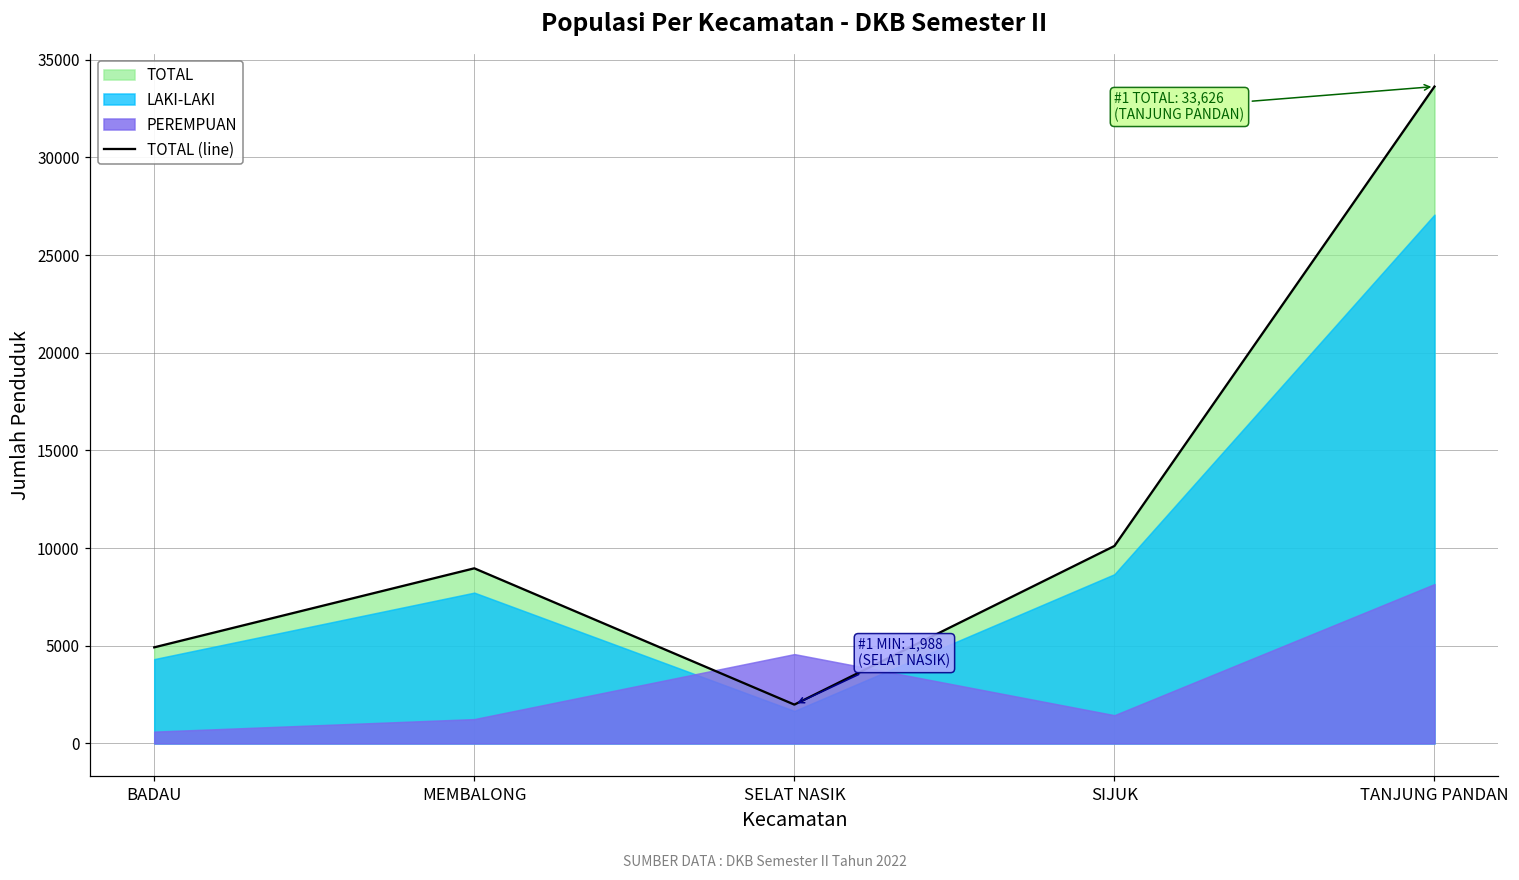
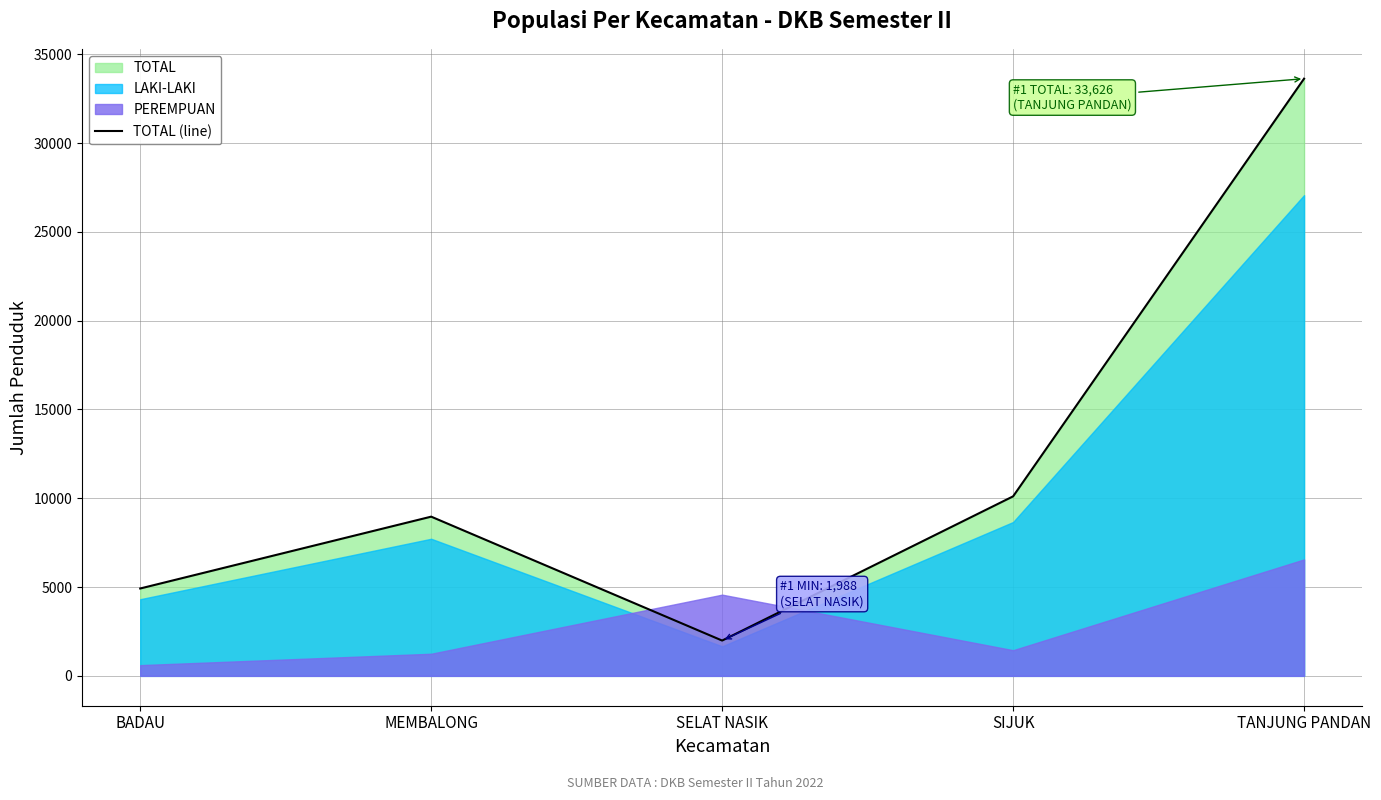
PEREMPUAN, TANJUNG PANDAN: 8200 -> 6600
